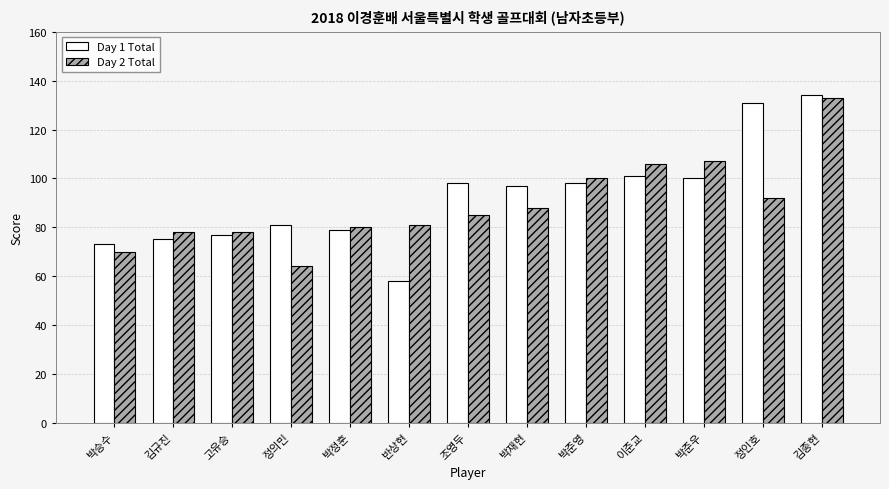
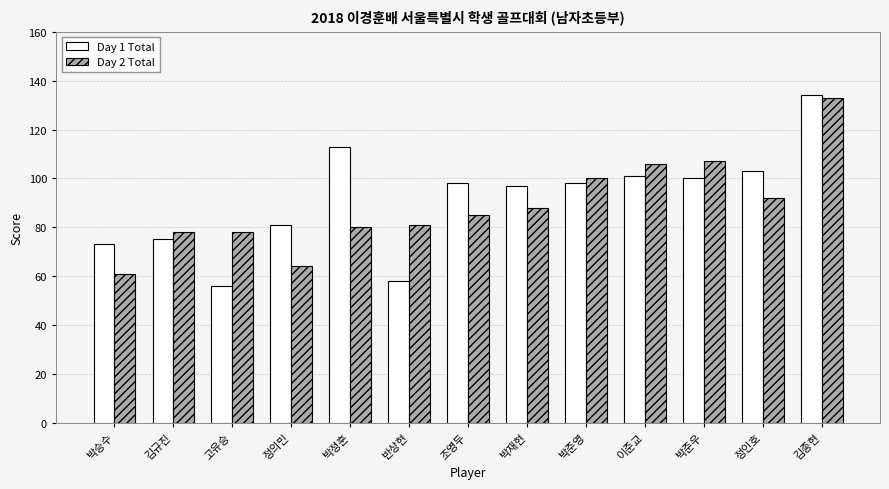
Day 2 Total, 박승수: 70 -> 61
Day 1 Total, 고유승: 77 -> 56
Day 1 Total, 박정훈: 79 -> 113
Day 1 Total, 정인호: 131 -> 103
